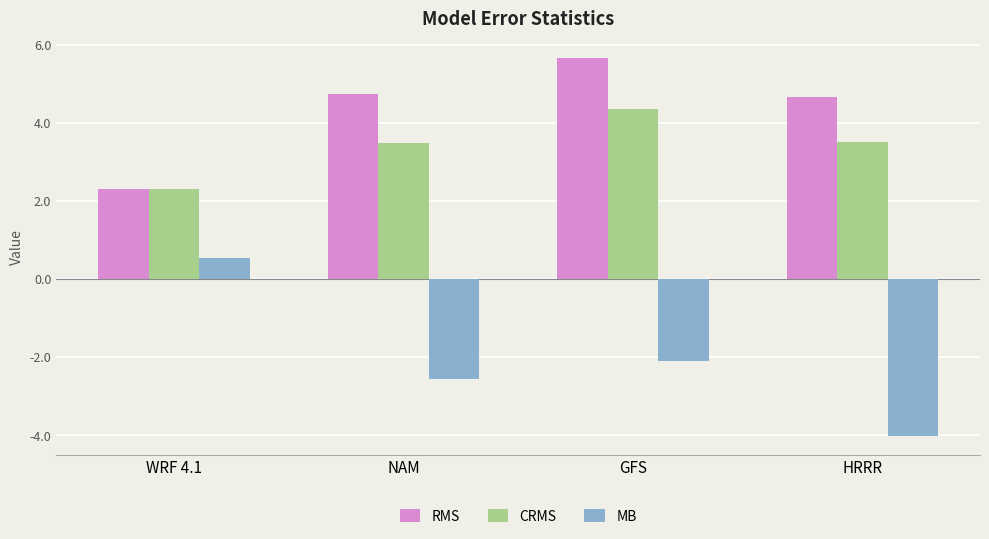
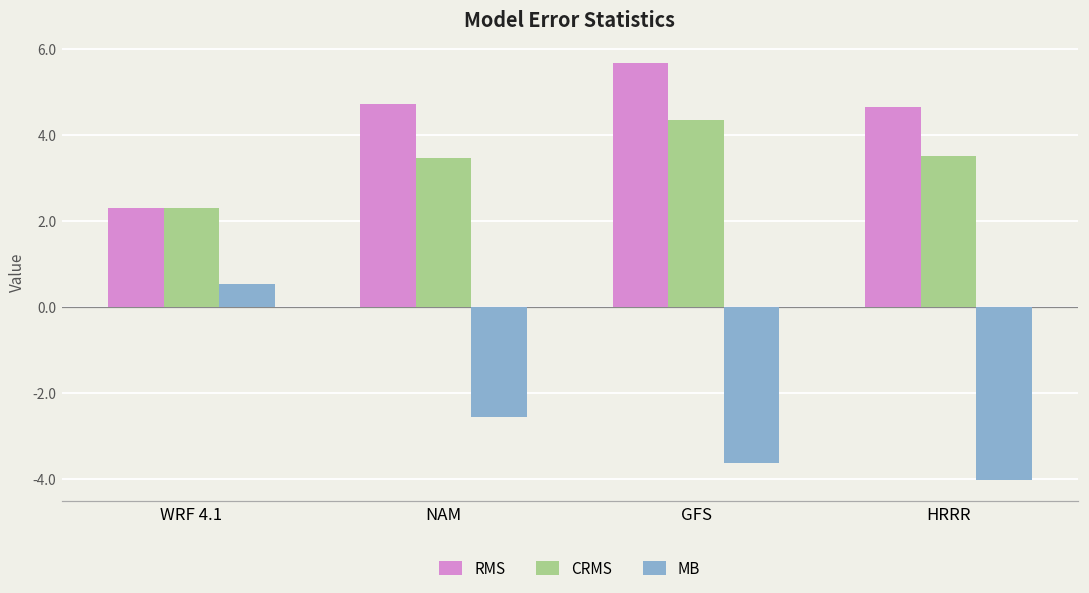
MB, GFS: -2.1 -> -3.6
